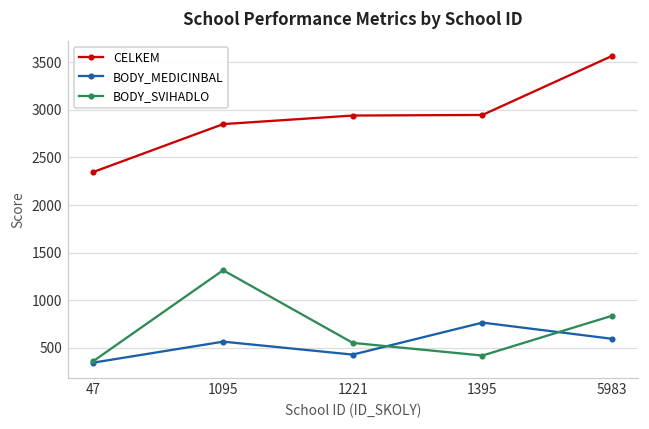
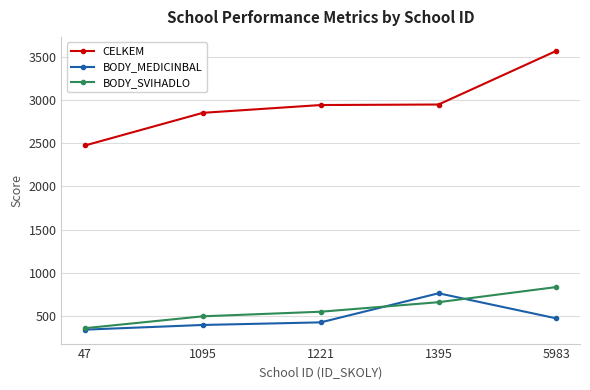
CELKEM, 47: 2300 -> 2500
BODY_MEDICINBAL, 1095: 600 -> 400
BODY_SVIHADLO, 1095: 1300 -> 500
BODY_SVIHADLO, 1395: 400 -> 700
BODY_MEDICINBAL, 5983: 600 -> 500
